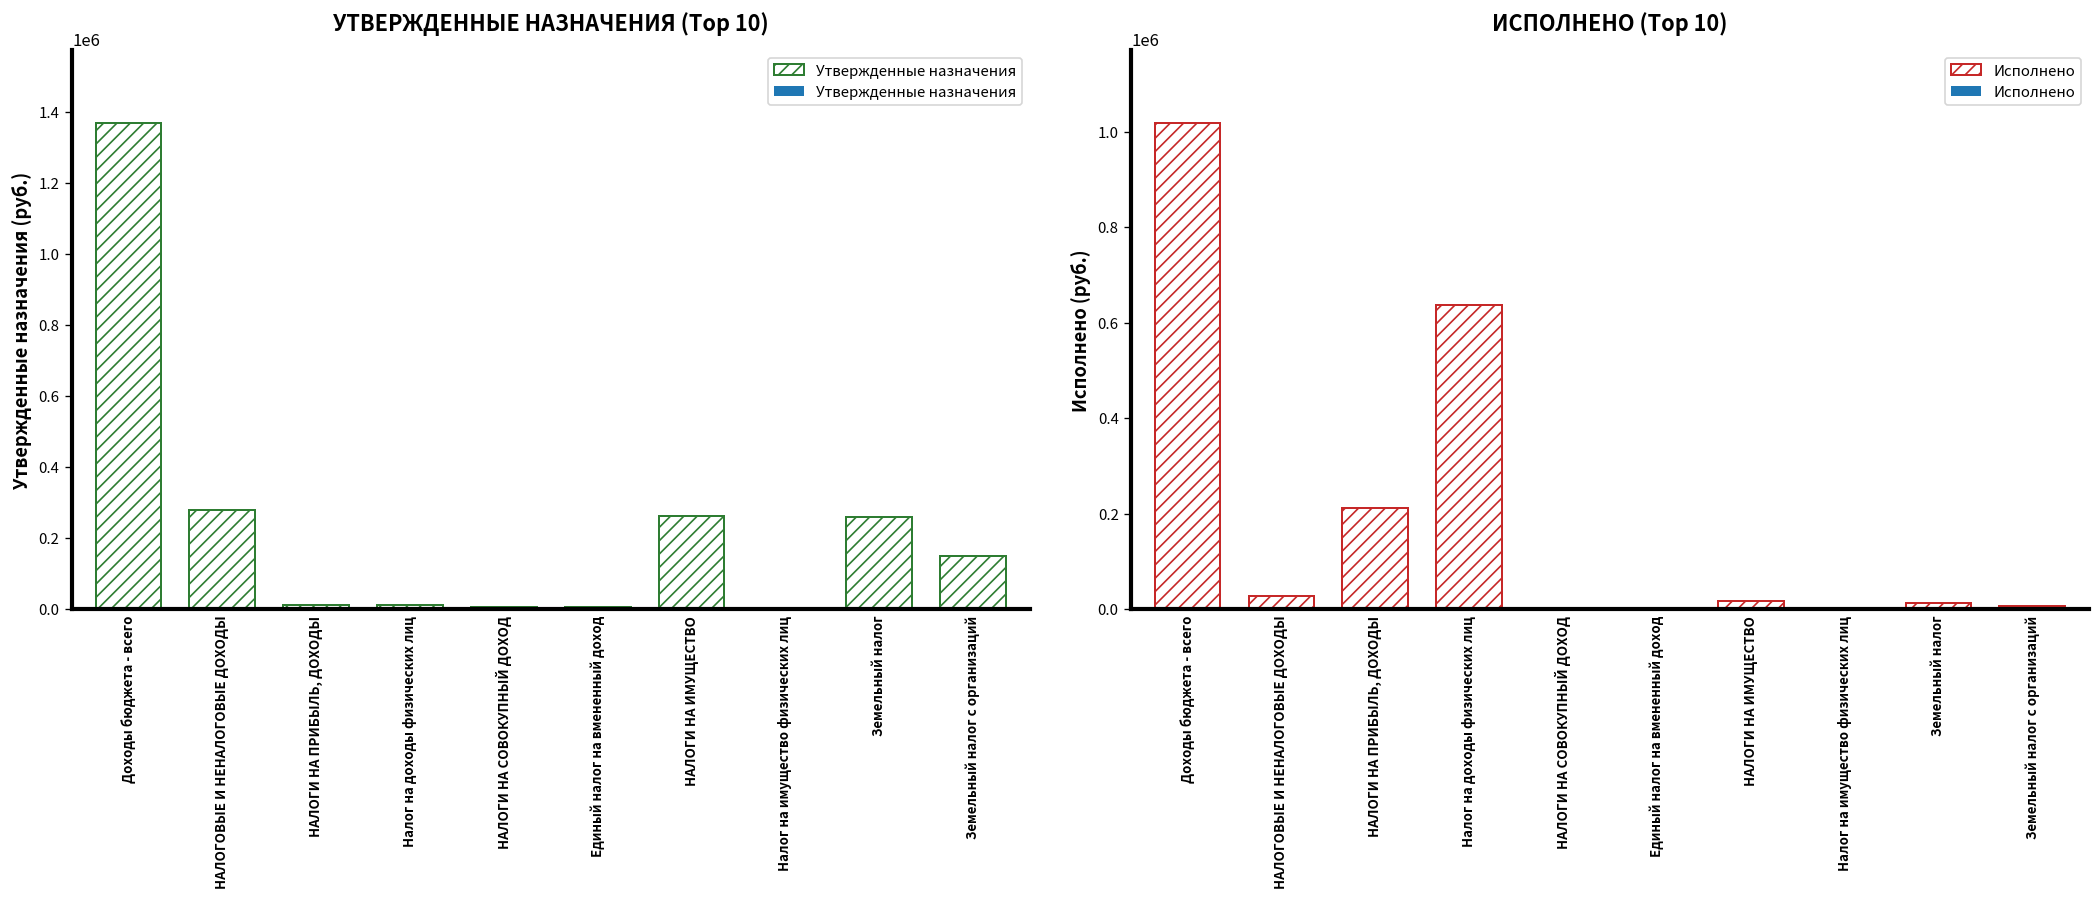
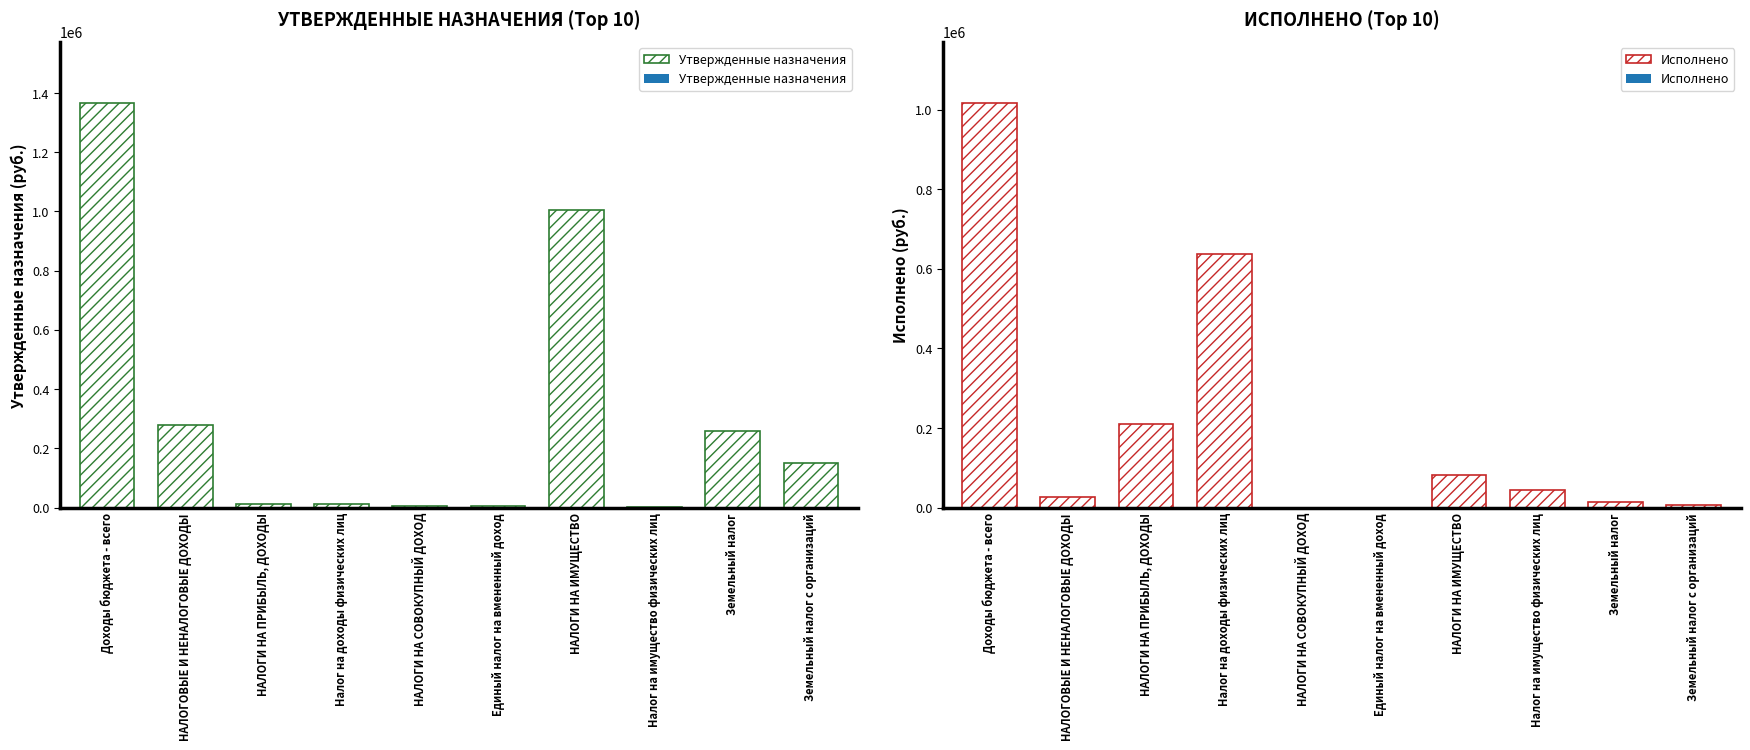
УТВЕРЖДЕННЫЕ НАЗНАЧЕНИЯ (Top 10), НАЛОГИ НА ИМУЩЕСТВО: 260000 -> 1000000
ИСПОЛНЕНО (Top 10), НАЛОГИ НА ИМУЩЕСТВО: 20000 -> 80000
ИСПОЛНЕНО (Top 10), Налог на имущество физических лиц: 0 -> 40000
